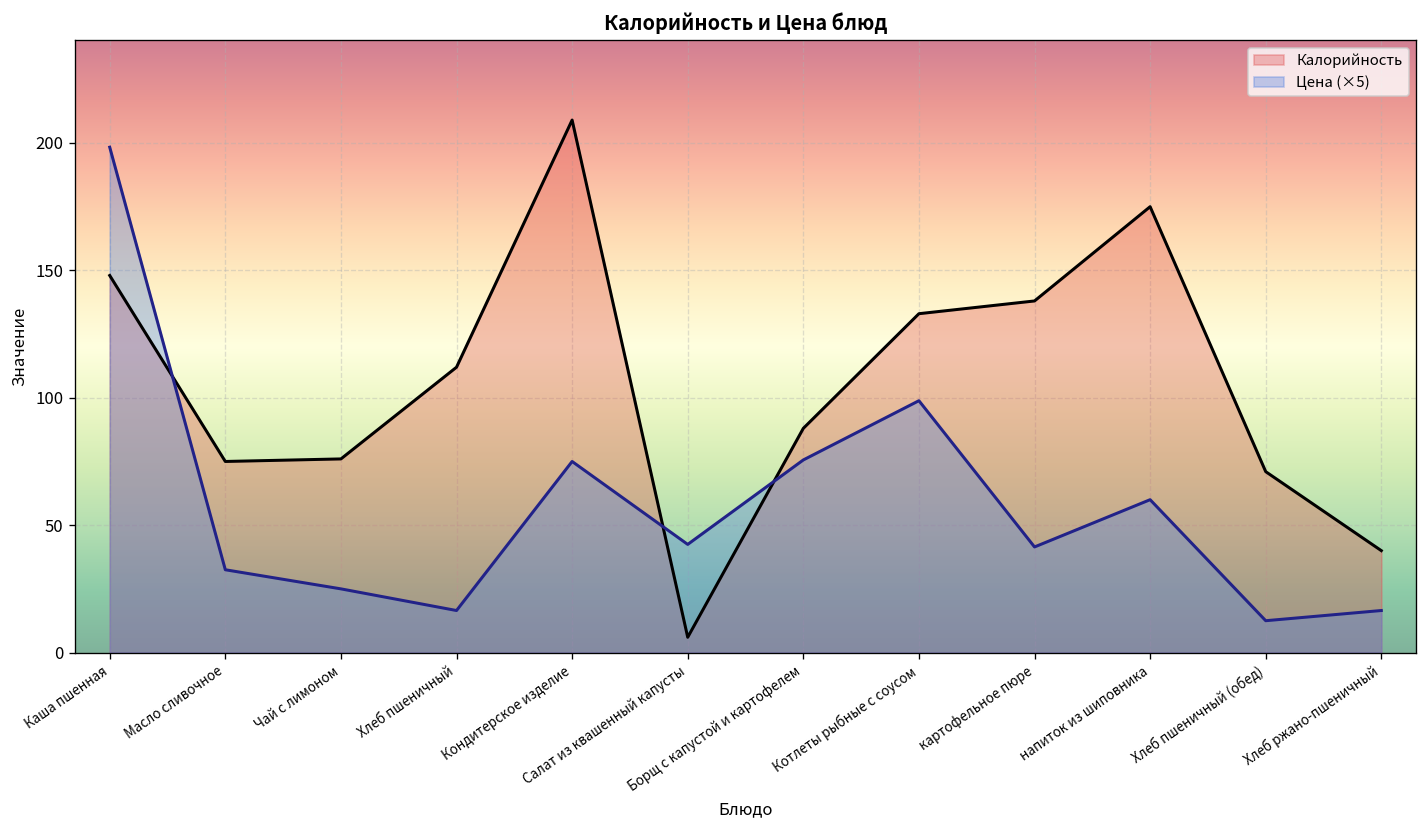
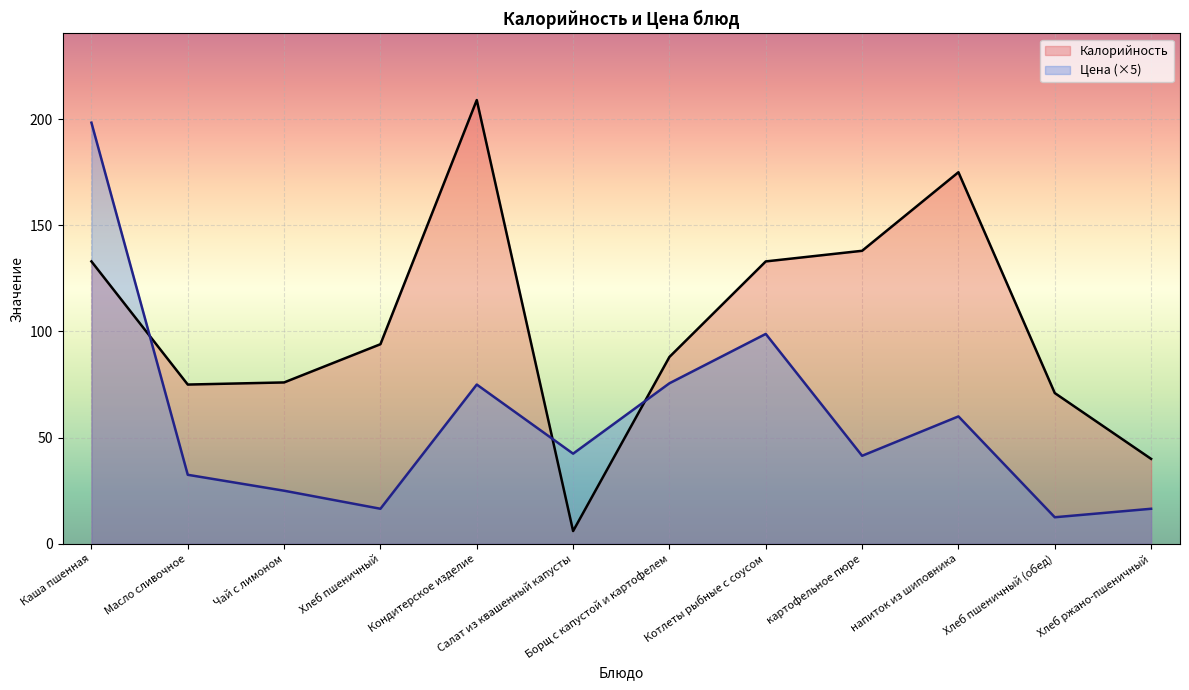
Калорийность, Каша пшенная: 148 -> 133
Калорийность, Хлеб пшеничный: 112 -> 94
